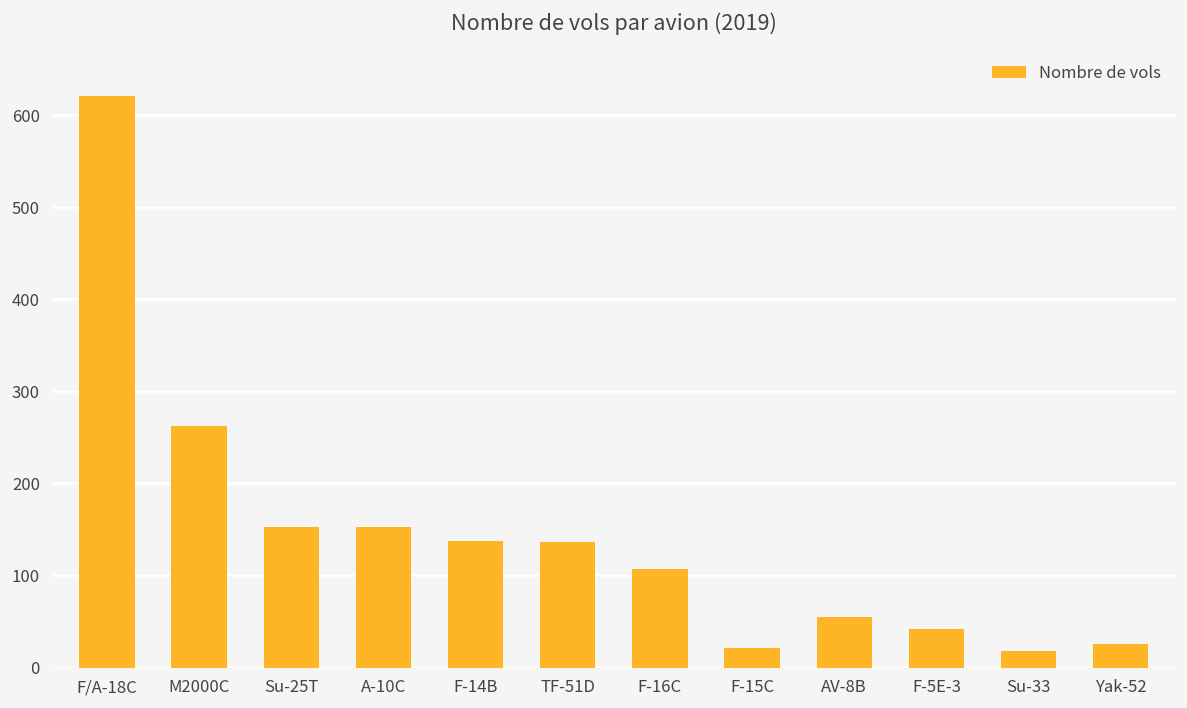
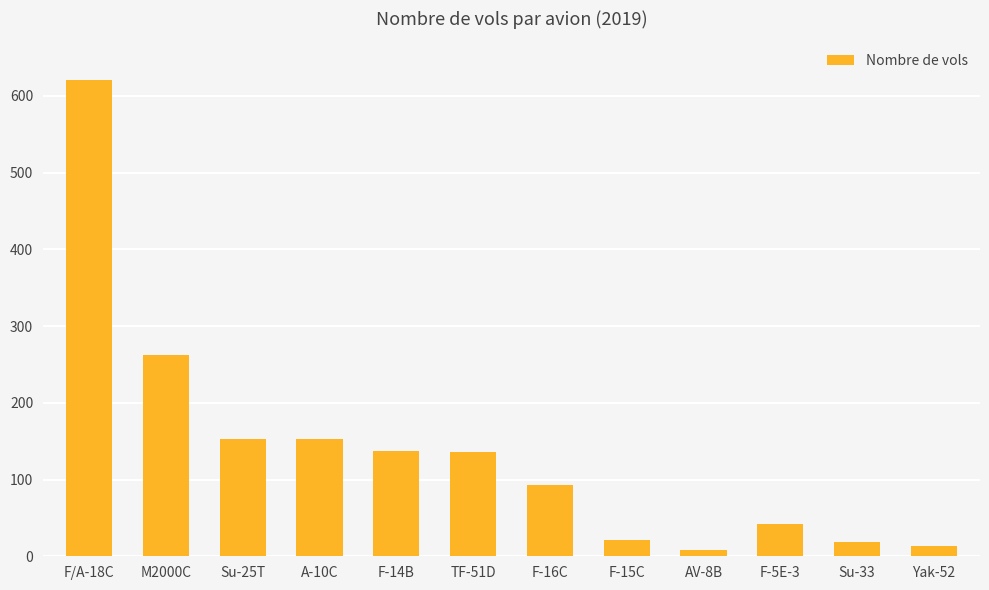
F-16C: 110 -> 90
AV-8B: 60 -> 10
Yak-52: 30 -> 10
